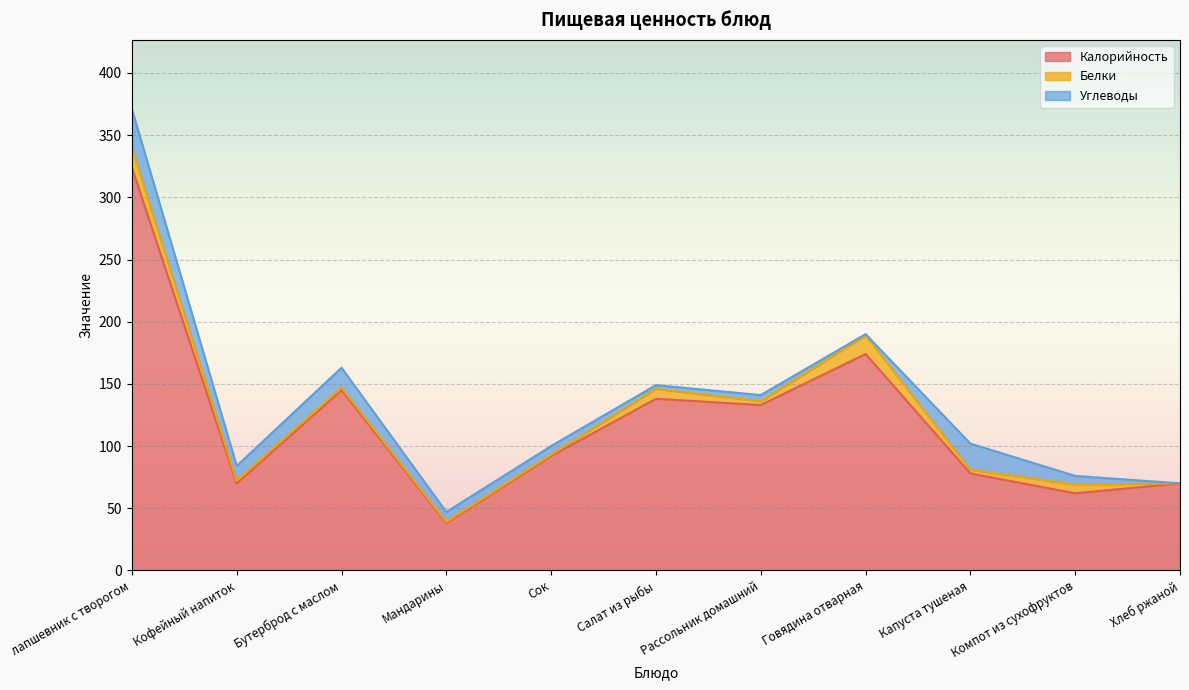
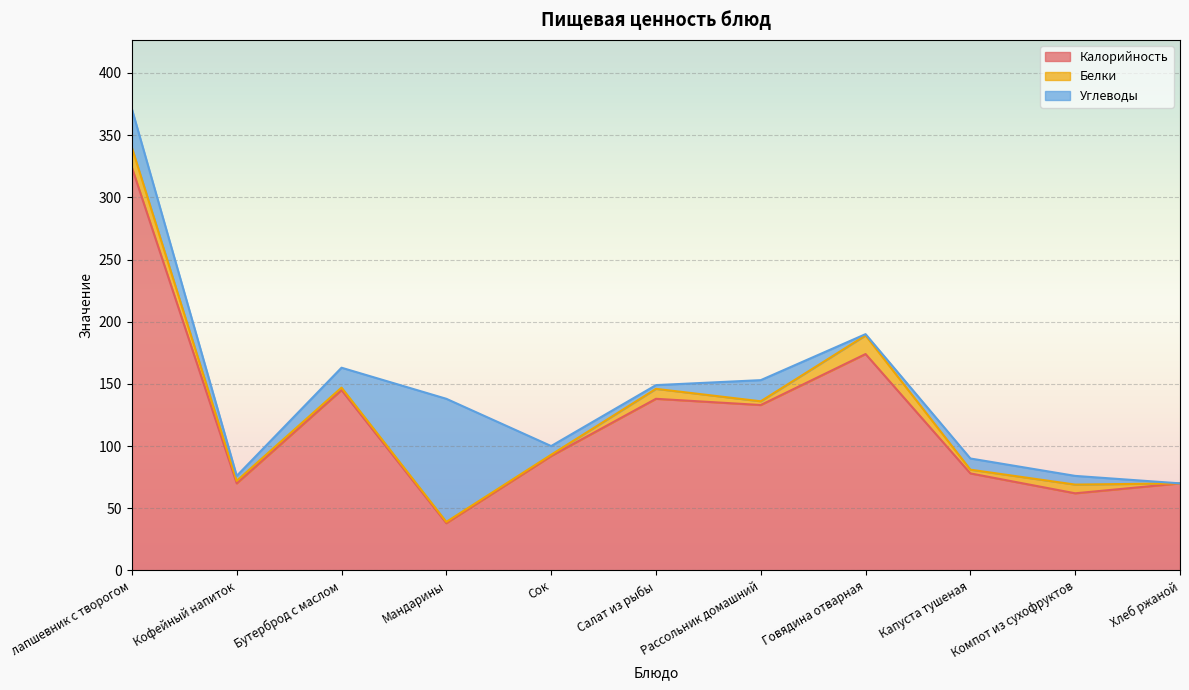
Углеводы, Кофейный напиток: 12 -> 4
Углеводы, Мандарины: 8 -> 99
Углеводы, Рассольник домашний: 5 -> 17
Углеводы, Капуста тушеная: 21 -> 9
